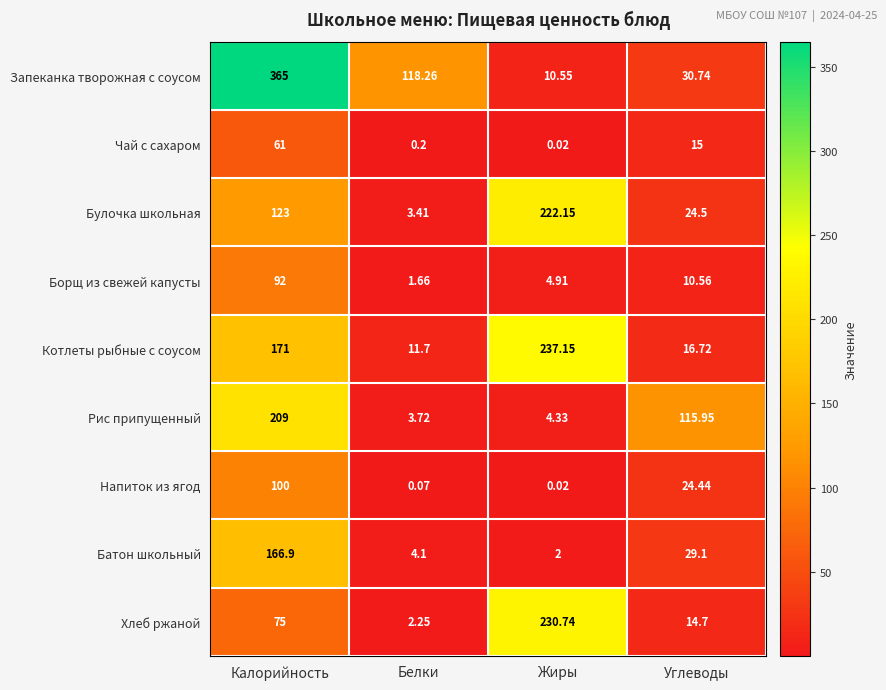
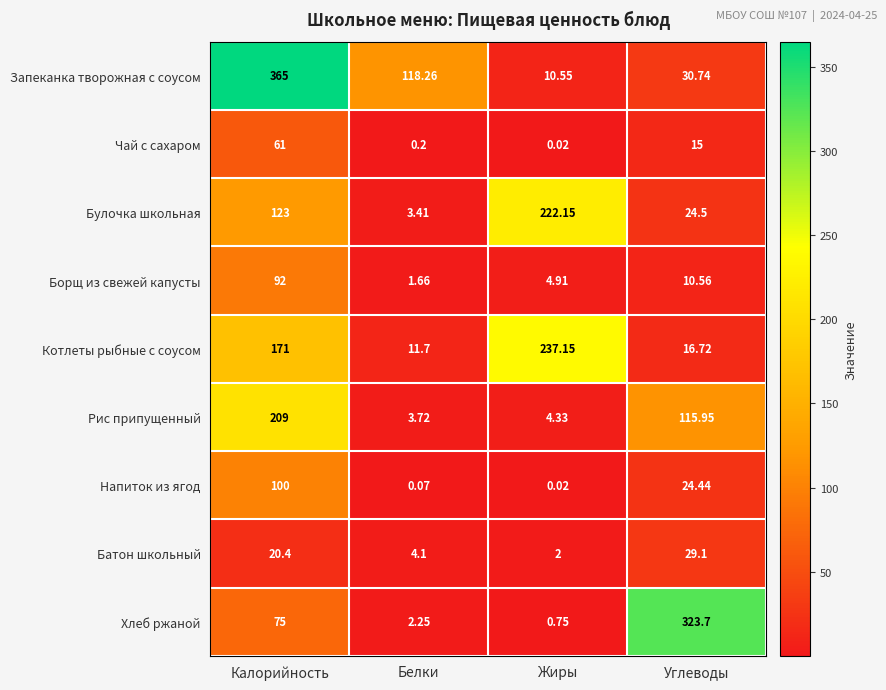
Батон школьный, Калорийность: 166.9 -> 20.4
Хлеб ржаной, Жиры: 230.74 -> 0.75
Хлеб ржаной, Углеводы: 14.7 -> 323.7
